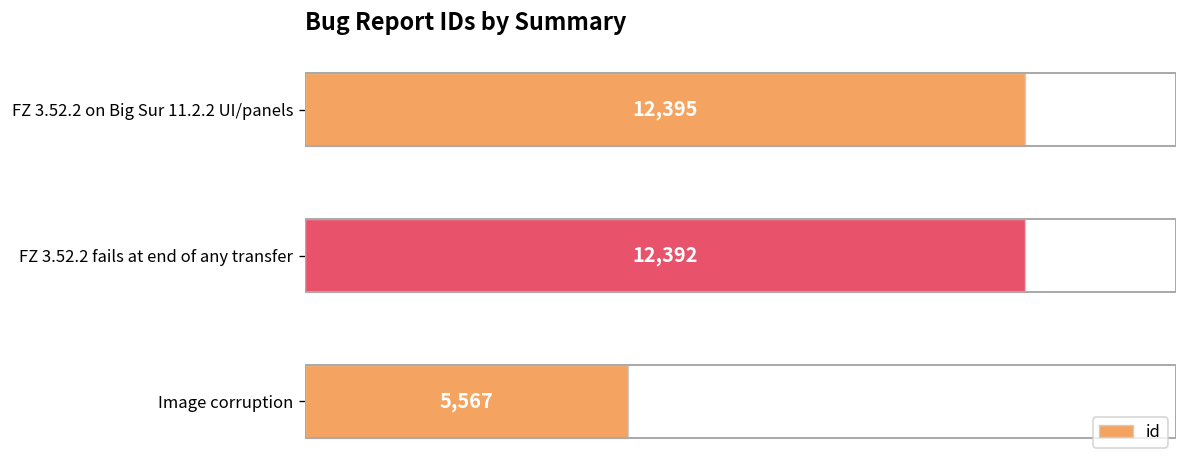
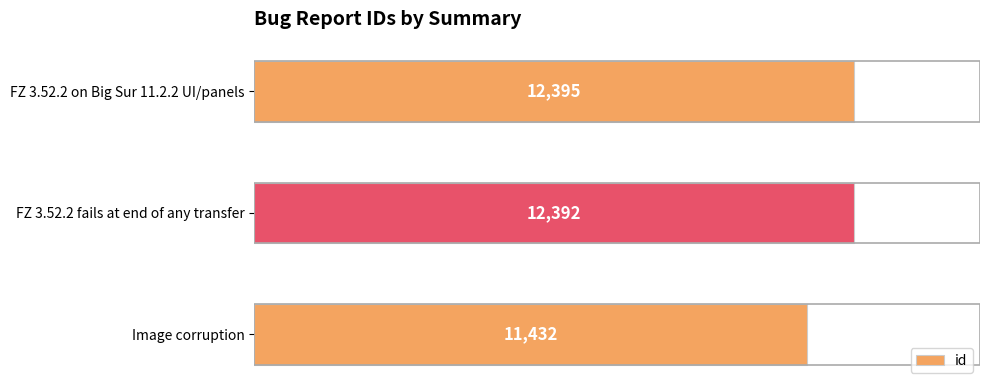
Image corruption: 5,567 -> 11,432
